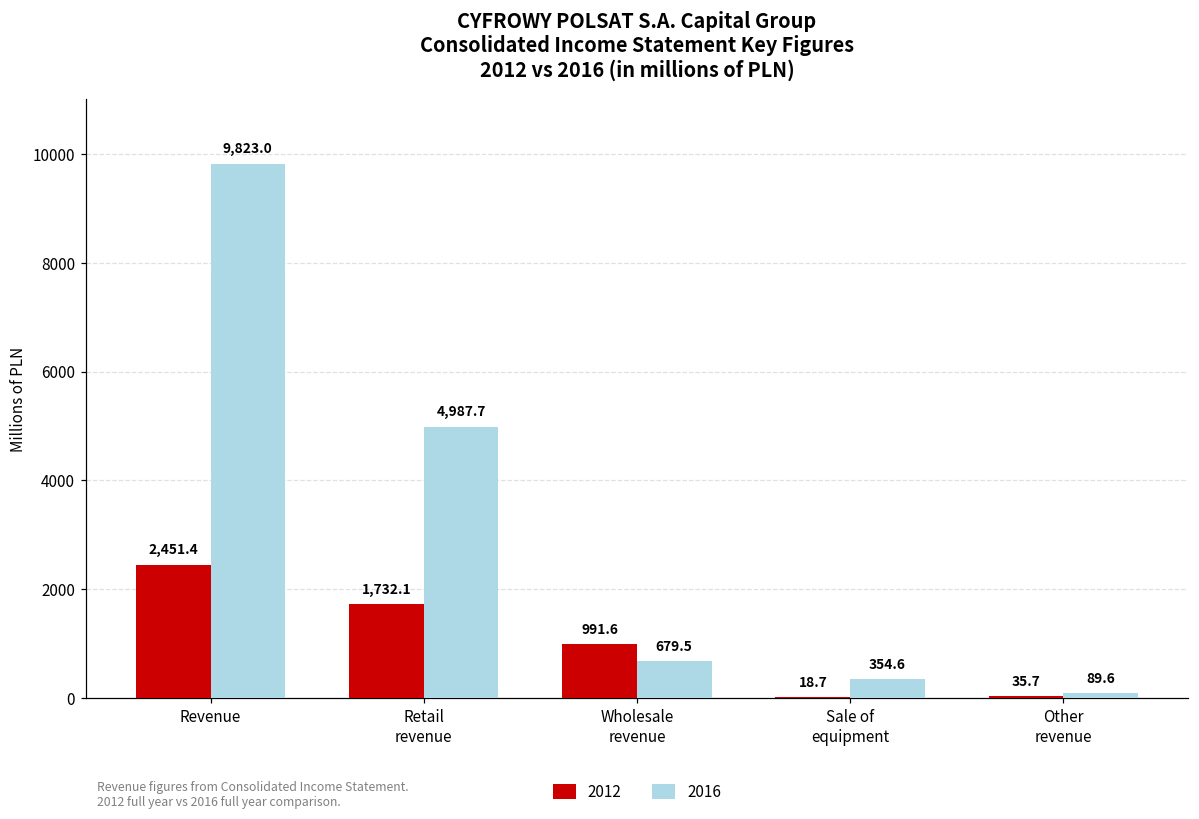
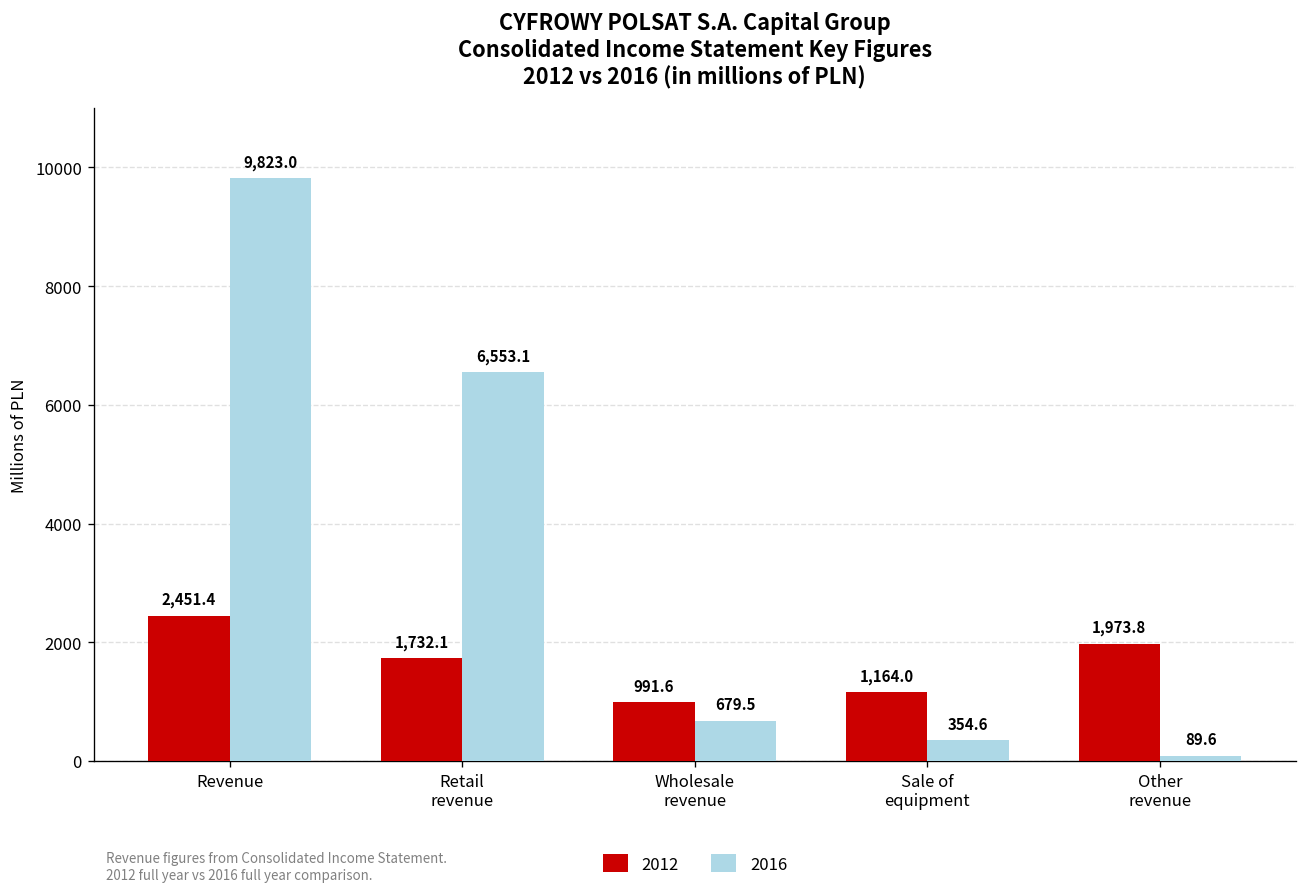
2016, Retail revenue: 4,987.7 -> 6,553.1
2012, Sale of equipment: 18.7 -> 1,164.0
2012, Other revenue: 35.7 -> 1,973.8
